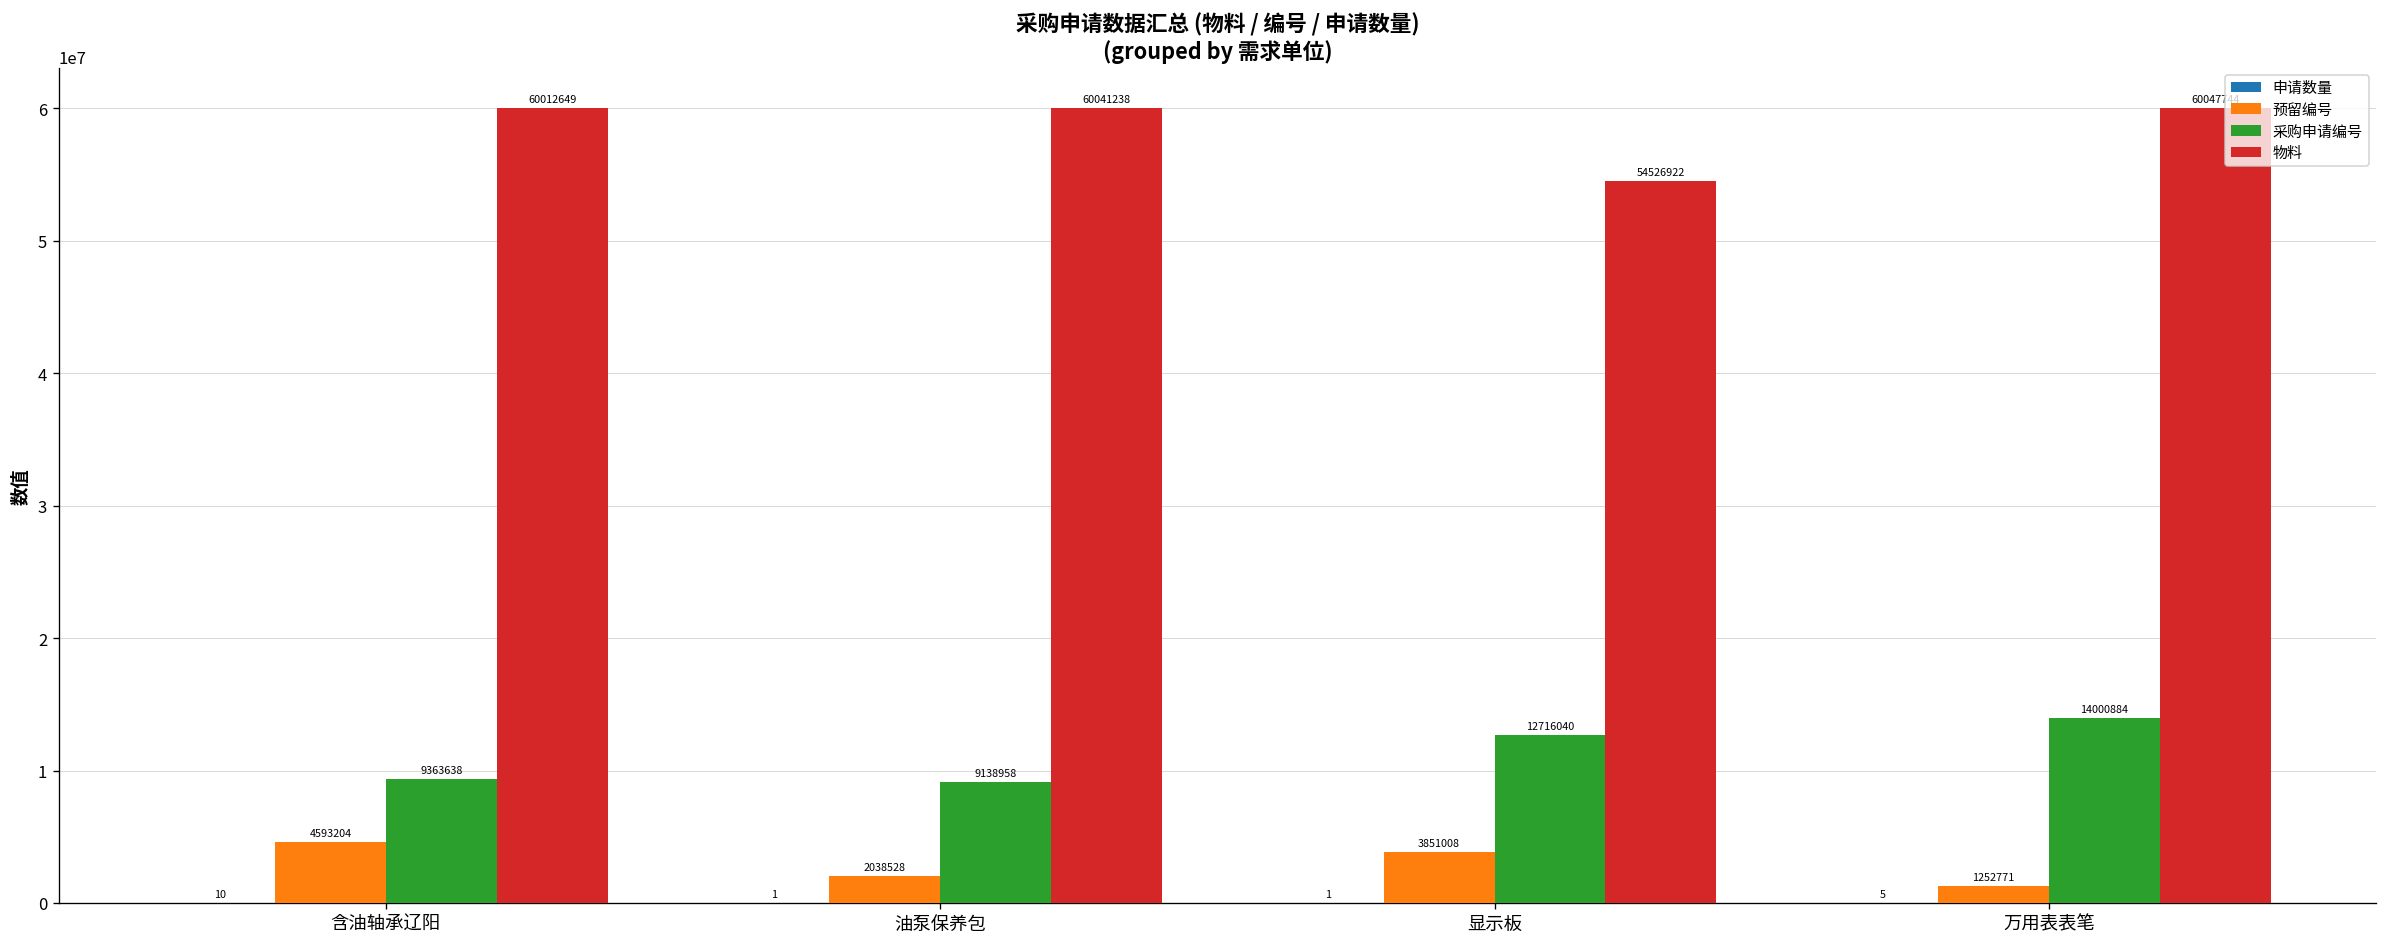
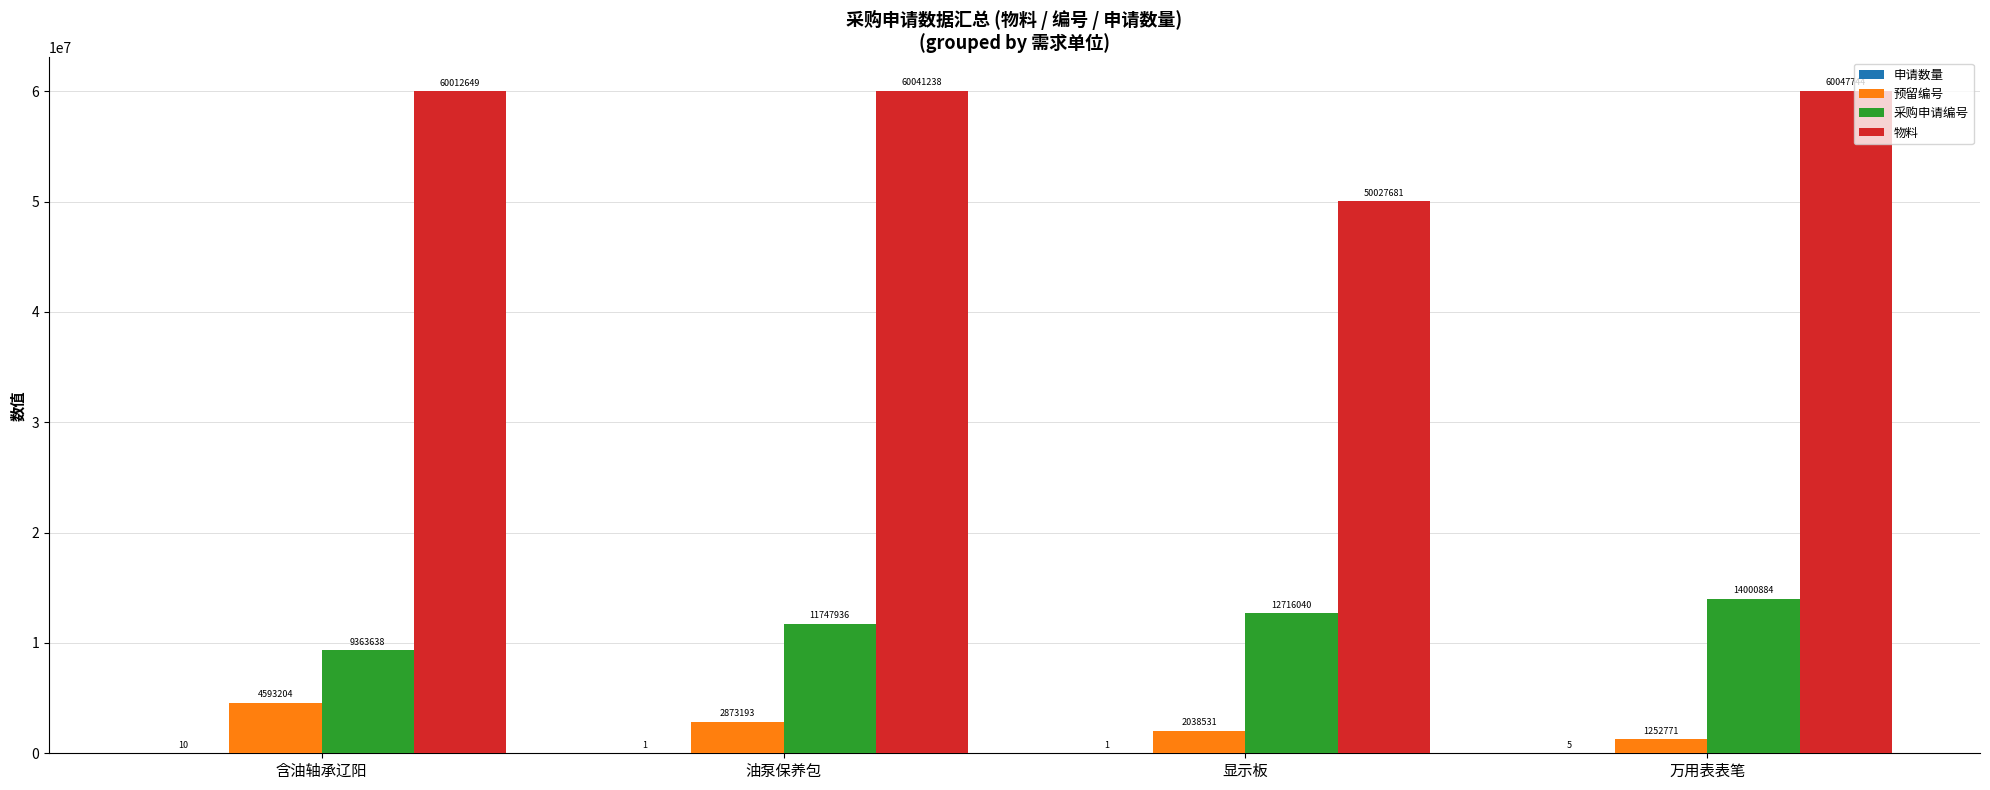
预留编号, 油泵保养包: 2038528 -> 2873193
采购申请编号, 油泵保养包: 9138958 -> 11747936
预留编号, 显示板: 3851008 -> 2038531
物料, 显示板: 54526922 -> 50027681
